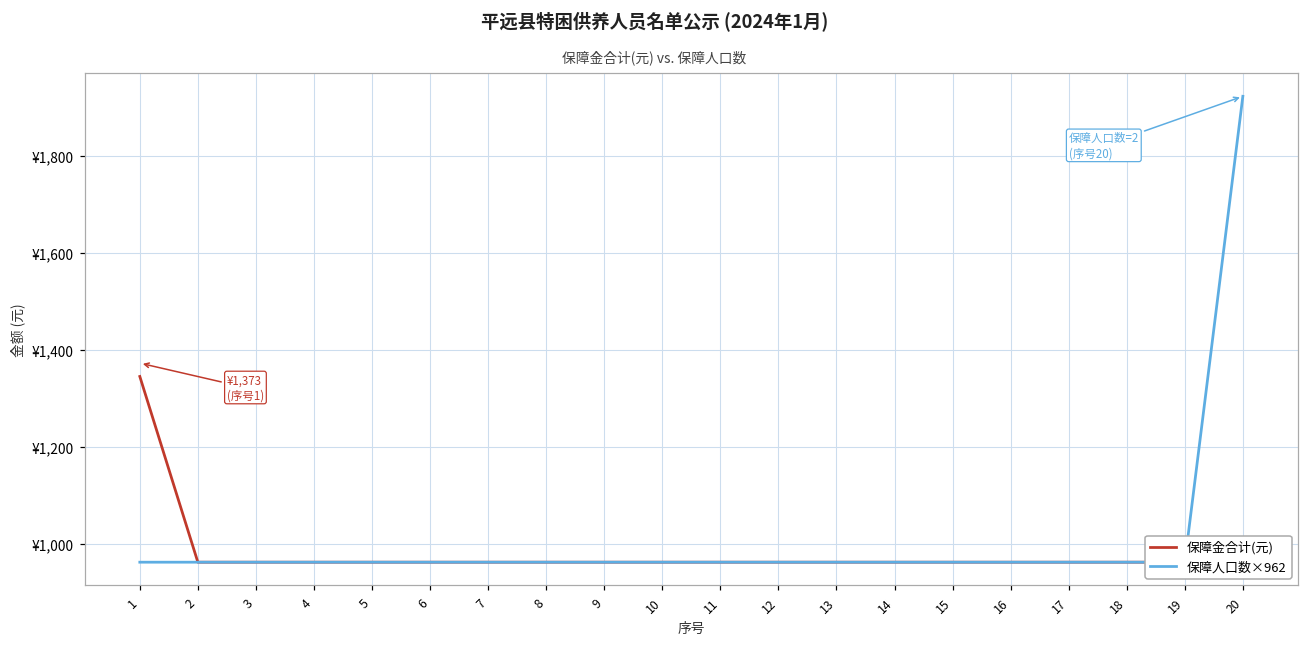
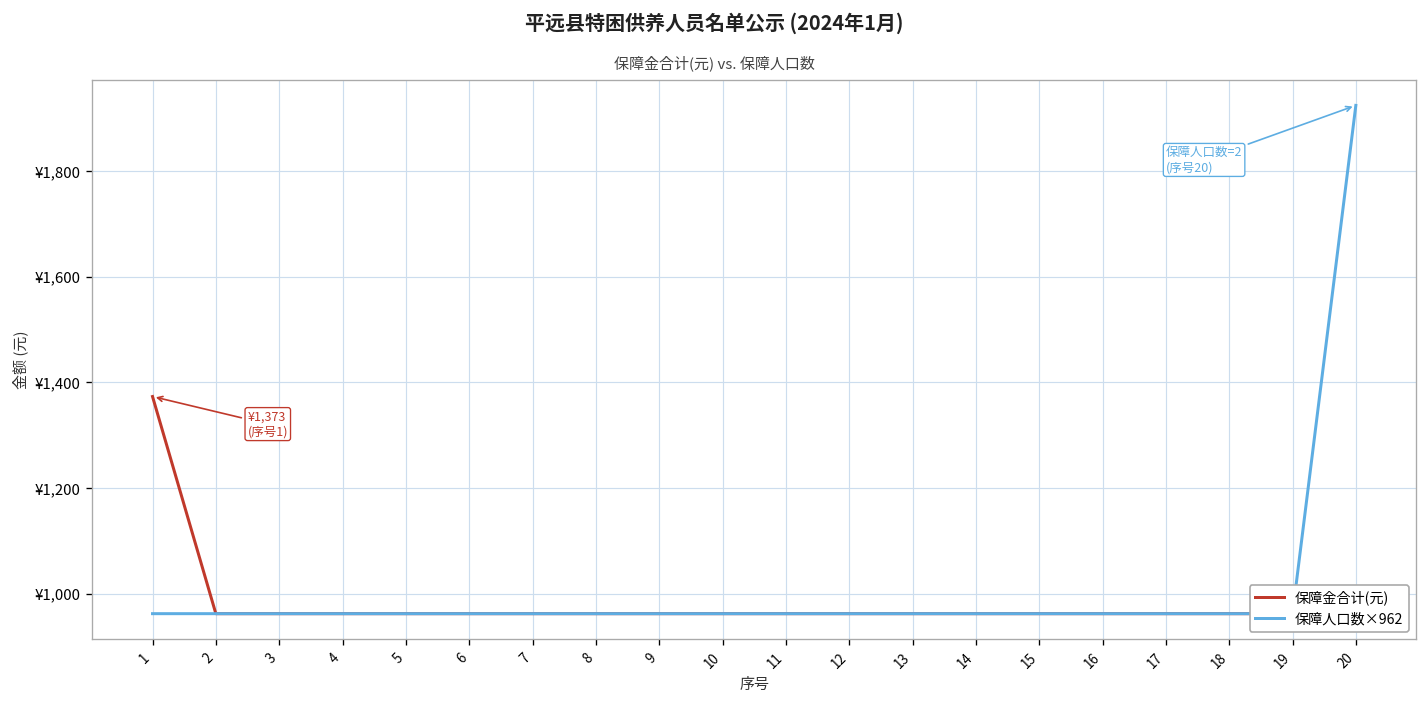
保障金合计(元), 1: ¥1,350 -> ¥1,370
